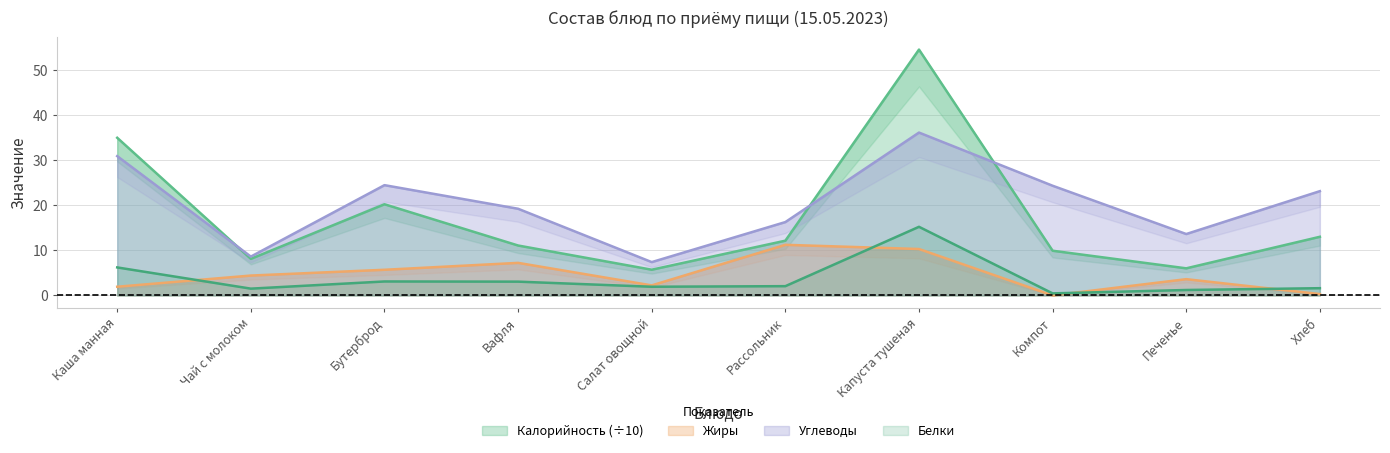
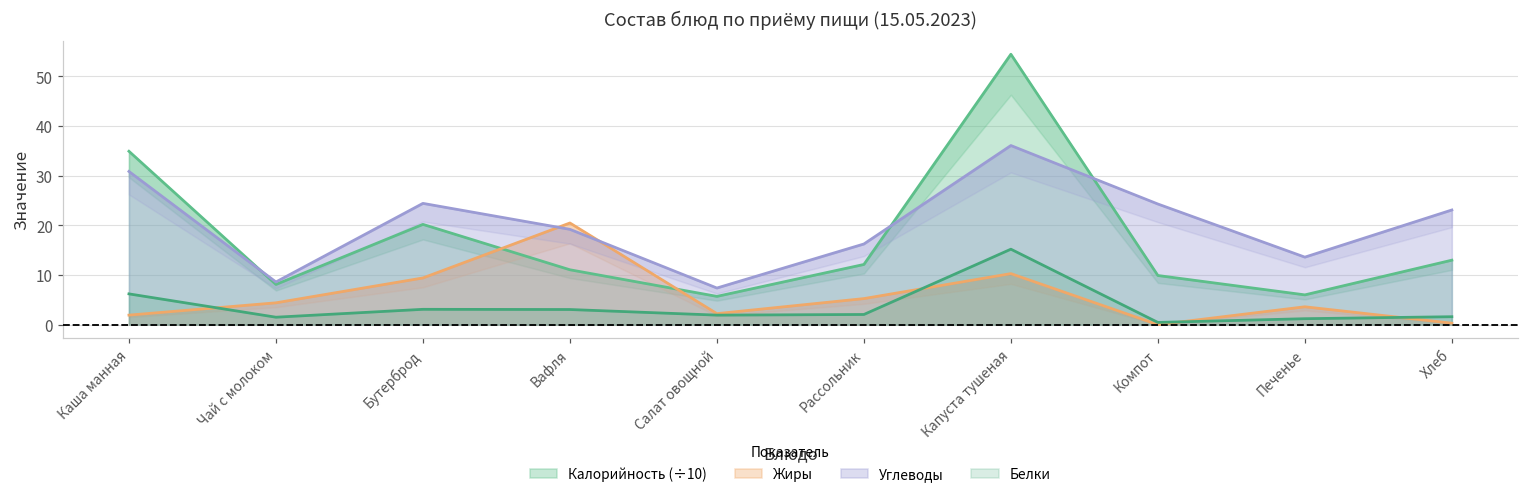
Жиры, Бутерброд: 6 -> 9
Жиры, Вафля: 7 -> 20
Жиры, Рассольник: 11 -> 5
